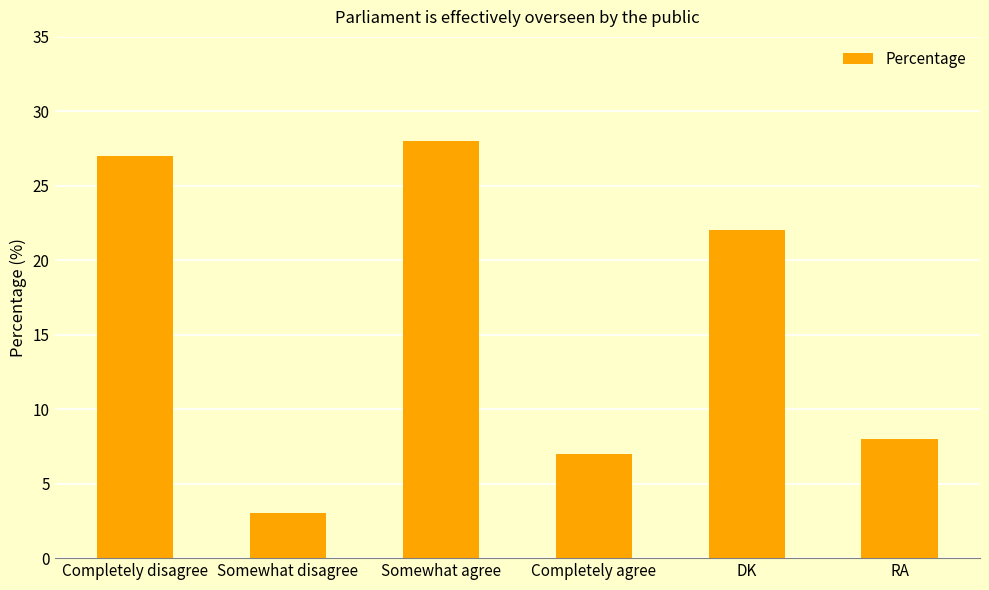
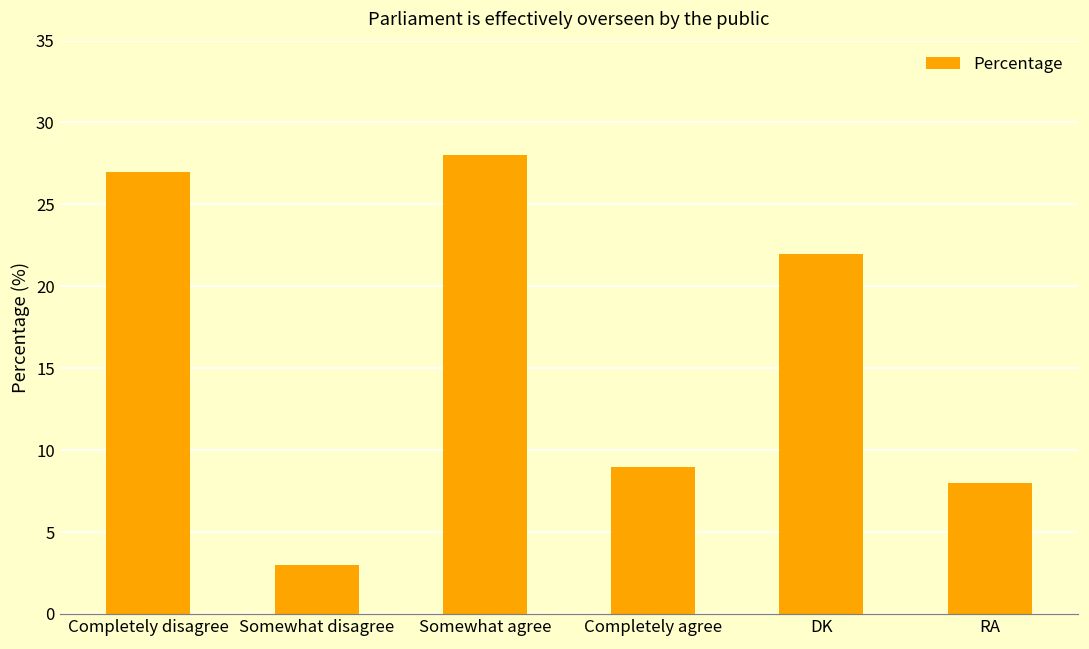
Completely agree: 7 -> 9
